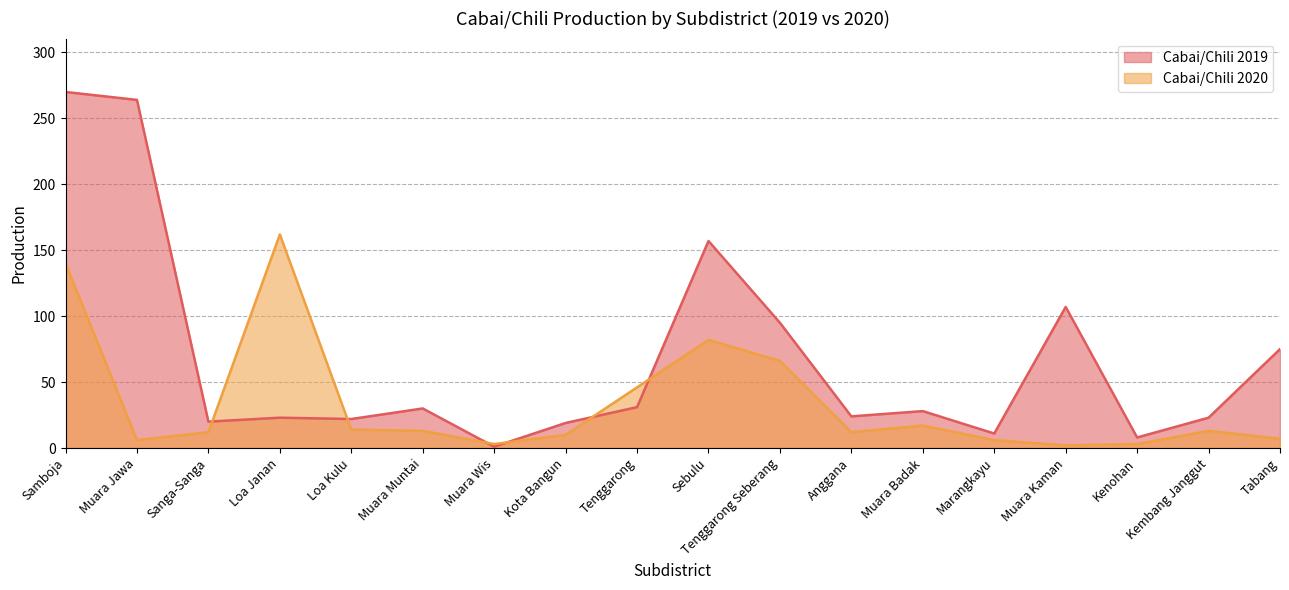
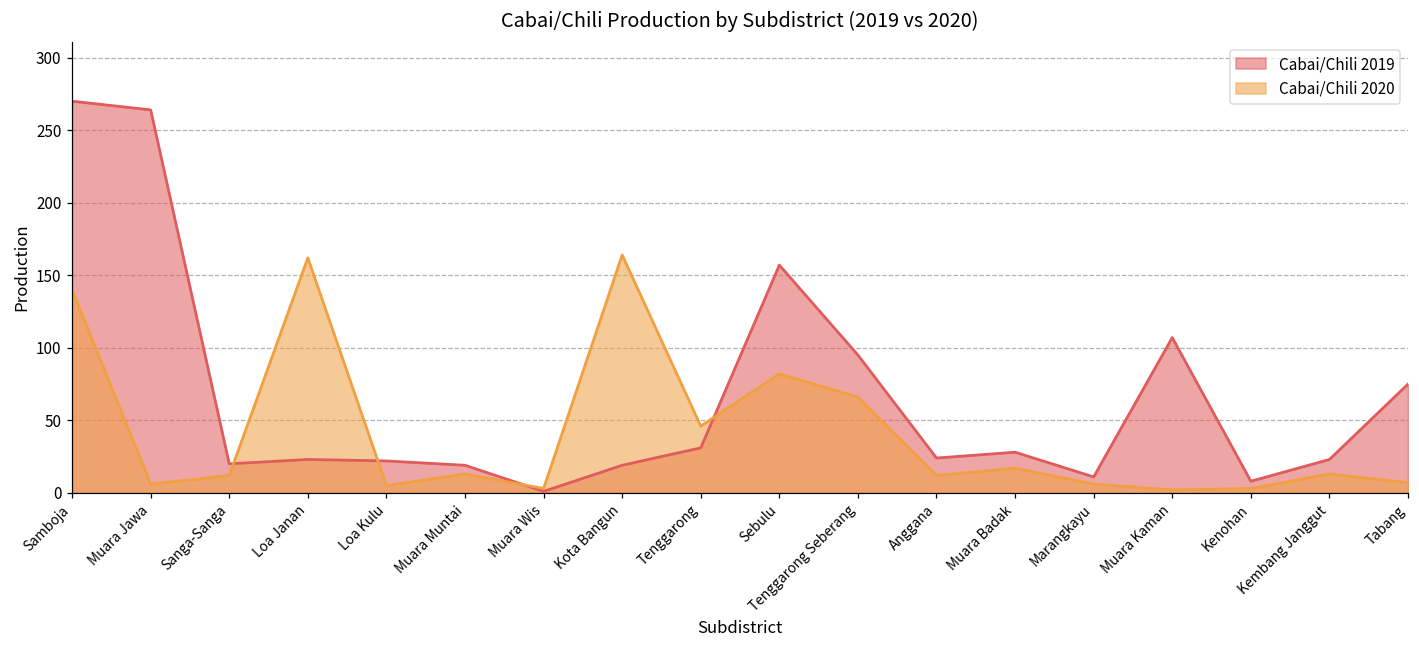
Cabai/Chili 2020, Loa Kulu: 14 -> 5
Cabai/Chili 2019, Muara Muntai: 30 -> 19
Cabai/Chili 2020, Kota Bangun: 10 -> 164
